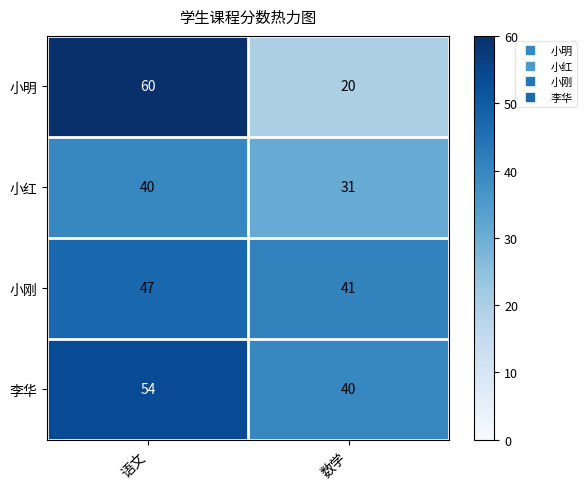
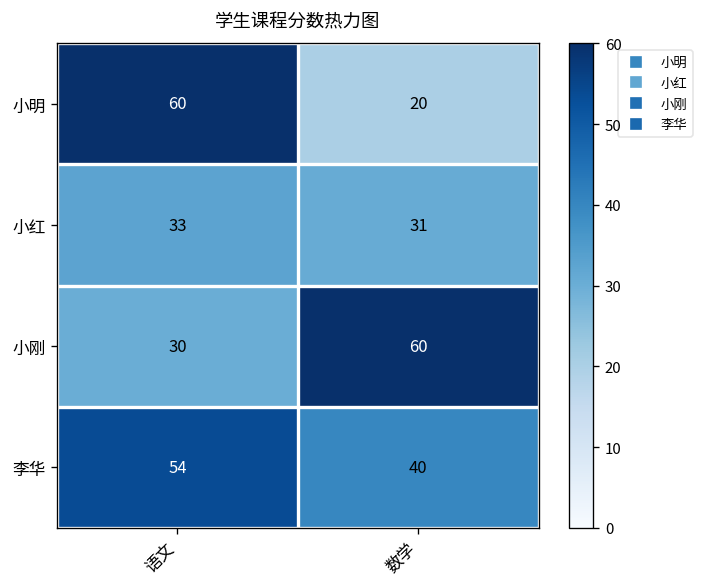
小红, 语文: 40 -> 33
小刚, 语文: 47 -> 30
小刚, 数学: 41 -> 60
